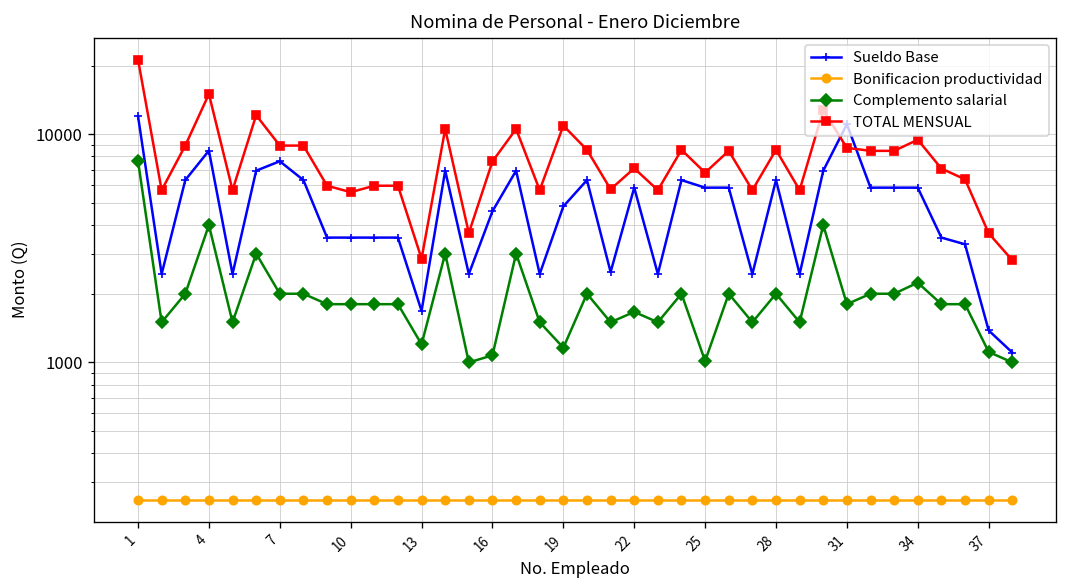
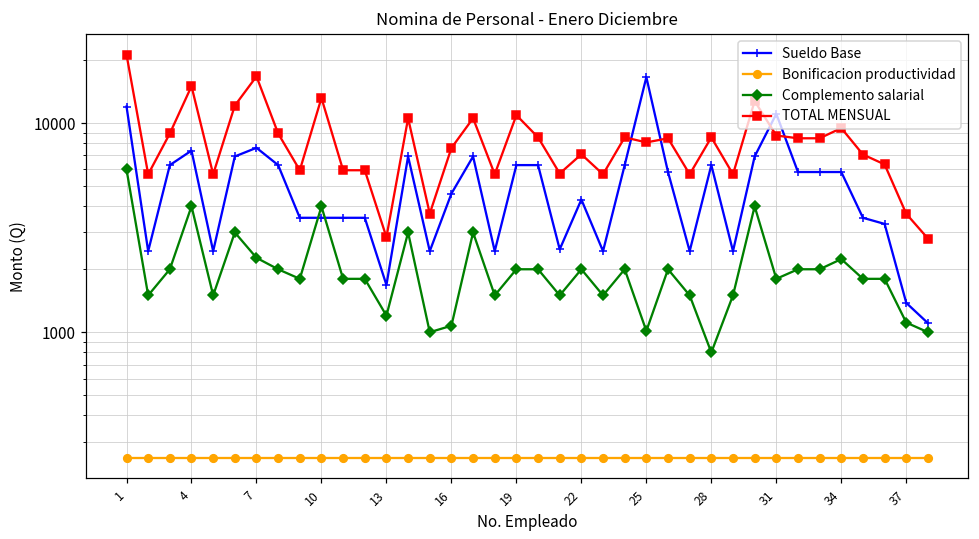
Complemento salarial, 1: 7600 -> 6000
Sueldo Base, 4: 8000 -> 7400
Complemento salarial, 7: 2000 -> 2300
TOTAL MENSUAL, 7: 9000 -> 17000
Complemento salarial, 10: 1800 -> 4000
TOTAL MENSUAL, 10: 5600 -> 13000
Sueldo Base, 19: 4800 -> 6300
Complemento salarial, 19: 1200 -> 2000
Sueldo Base, 22: 5800 -> 4300
Complemento salarial, 22: 1700 -> 2000
Sueldo Base, 25: 5800 -> 17000
TOTAL MENSUAL, 25: 6800 -> 8100
Complemento salarial, 28: 2000 -> 800
